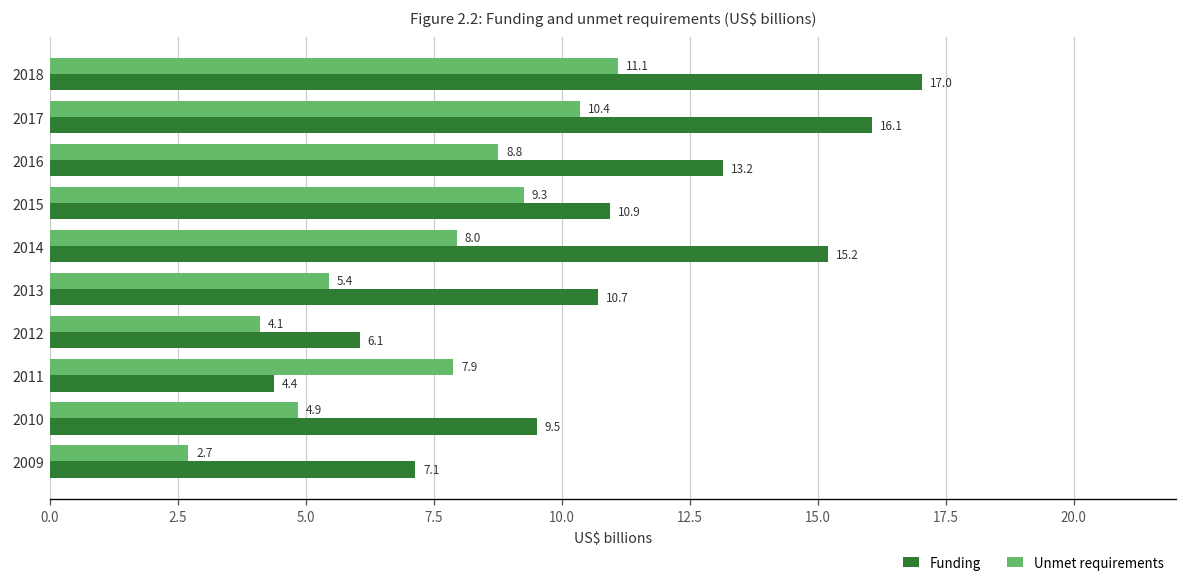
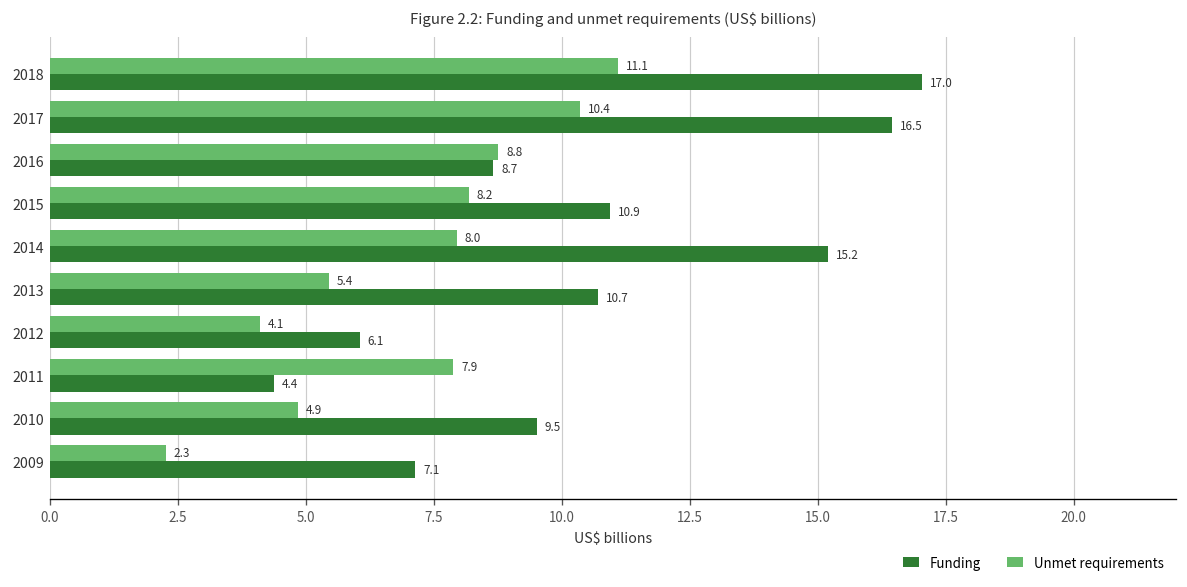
Funding, 2017: 16.1 -> 16.5
Funding, 2016: 13.2 -> 8.7
Unmet requirements, 2015: 9.3 -> 8.2
Unmet requirements, 2009: 2.7 -> 2.3
